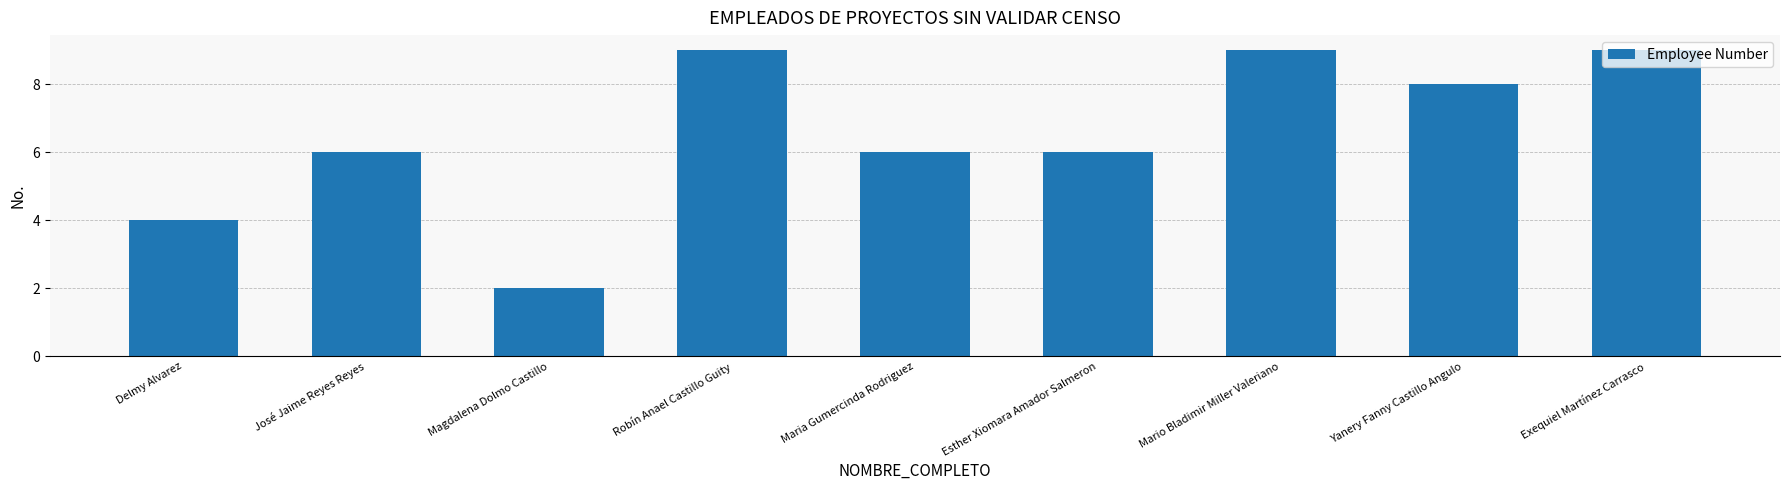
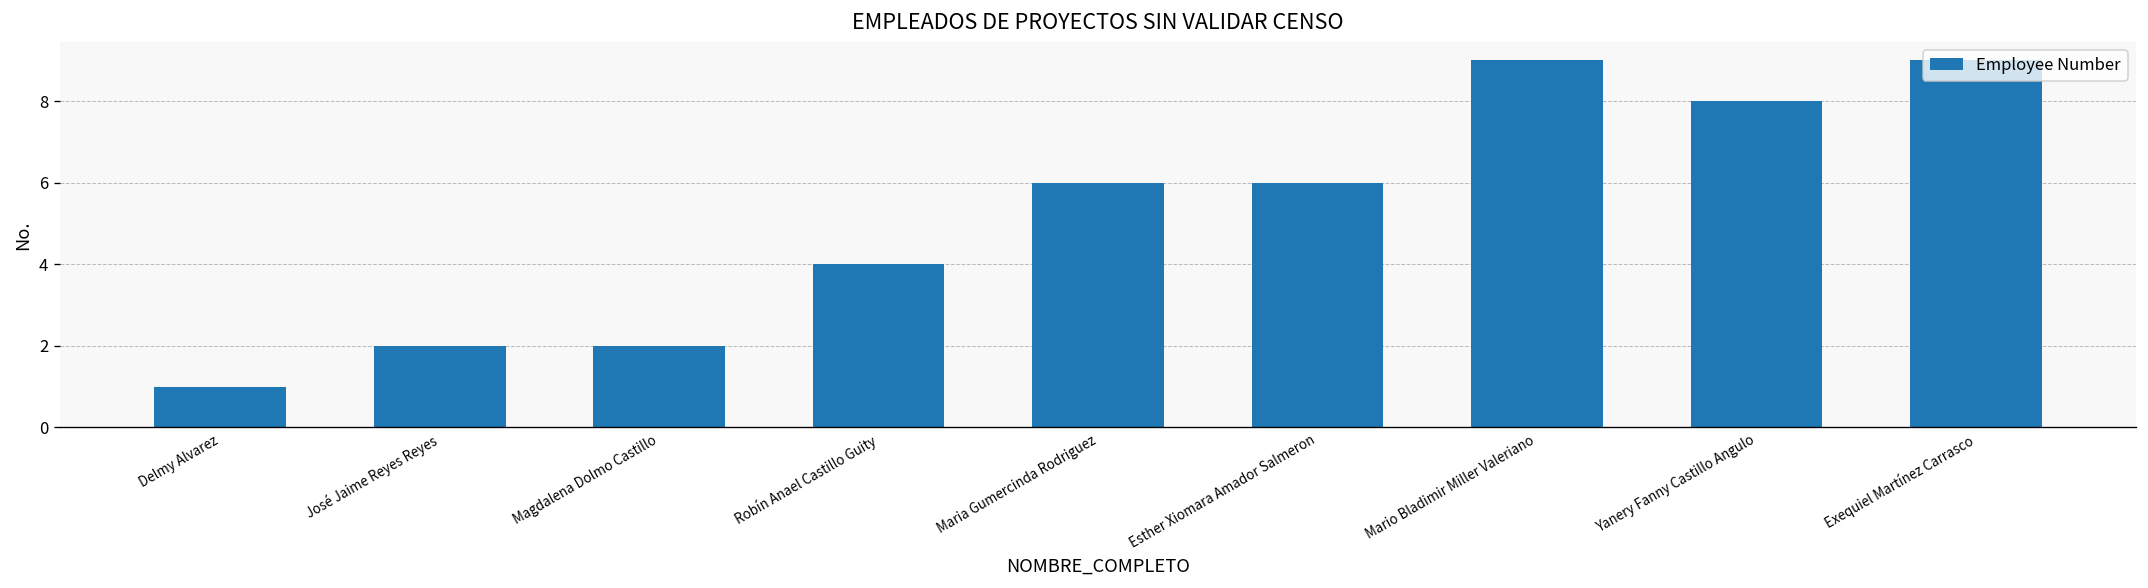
Delmy Alvarez: 4 -> 1
José Jaime Reyes Reyes: 6 -> 2
Robín Anael Castillo Guity: 9 -> 4
